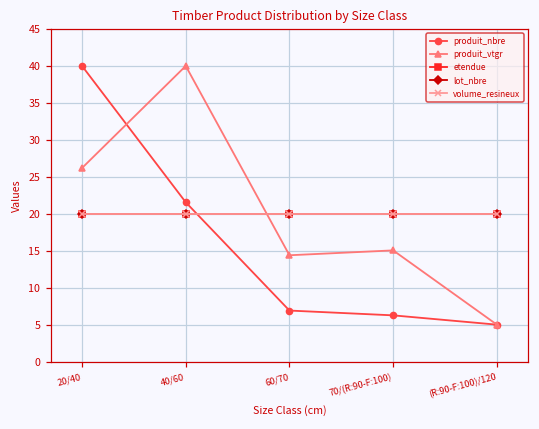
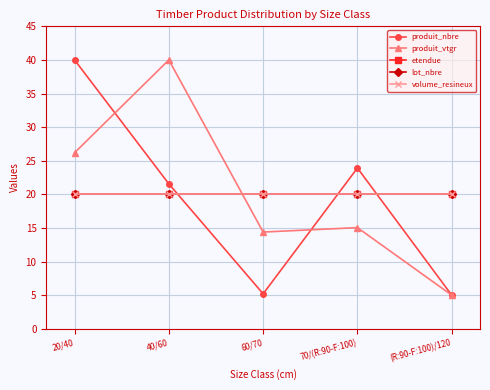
produit_nbre, 60/70: 7 -> 5
produit_nbre, 70/(R:90-F:100): 6 -> 24
